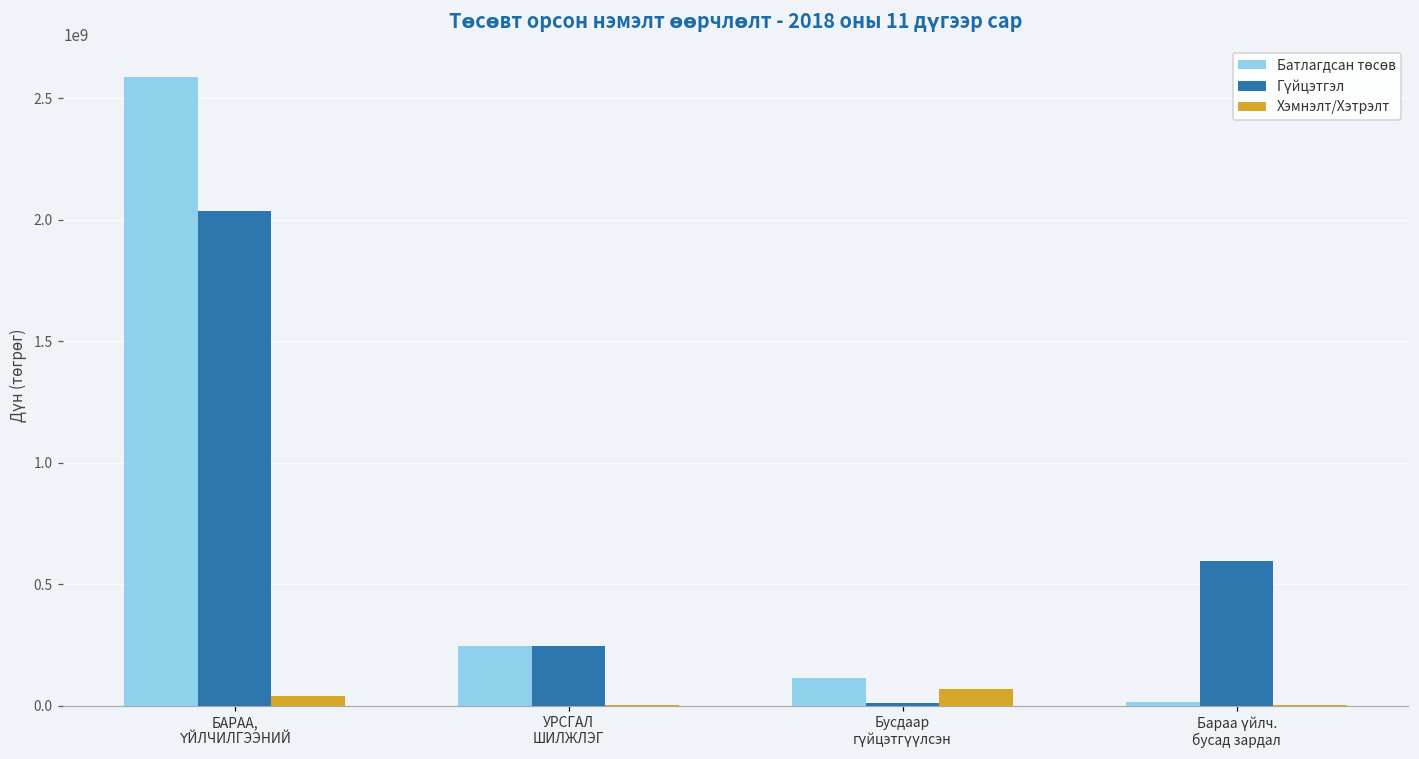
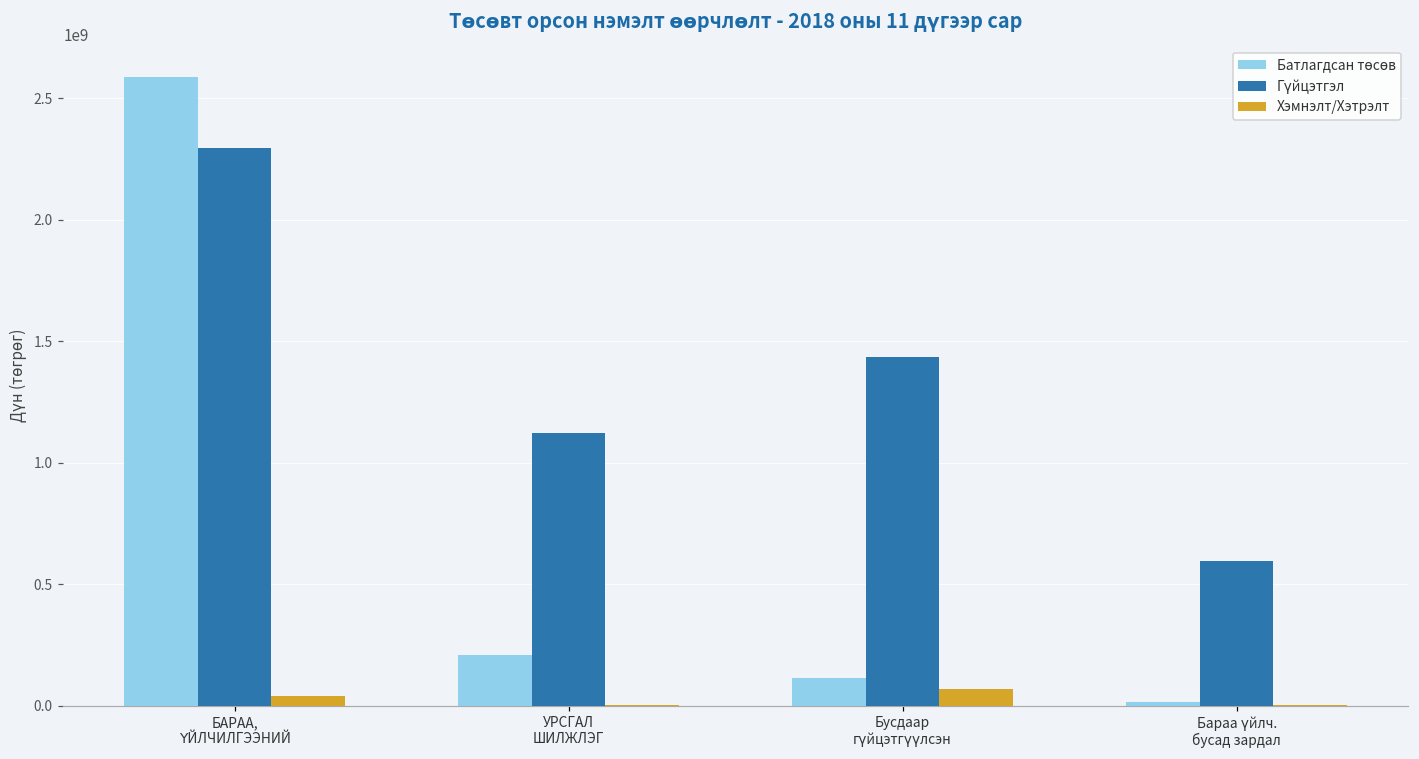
Гүйцэтгэл, БАРАА, ҮЙЛЧИЛГЭЭНИЙ: 2040000000 -> 2290000000
Батлагдсан төсөв, УРСГАЛ ШИЛЖЛЭГ: 250000000 -> 210000000
Гүйцэтгэл, УРСГАЛ ШИЛЖЛЭГ: 240000000 -> 1120000000
Гүйцэтгэл, Бусдаар гүйцэтгүүлсэн: 10000000 -> 1440000000
